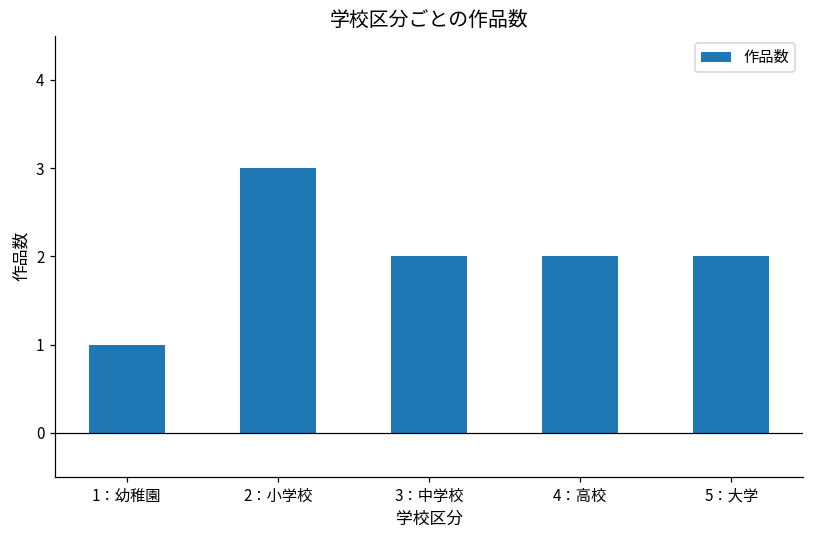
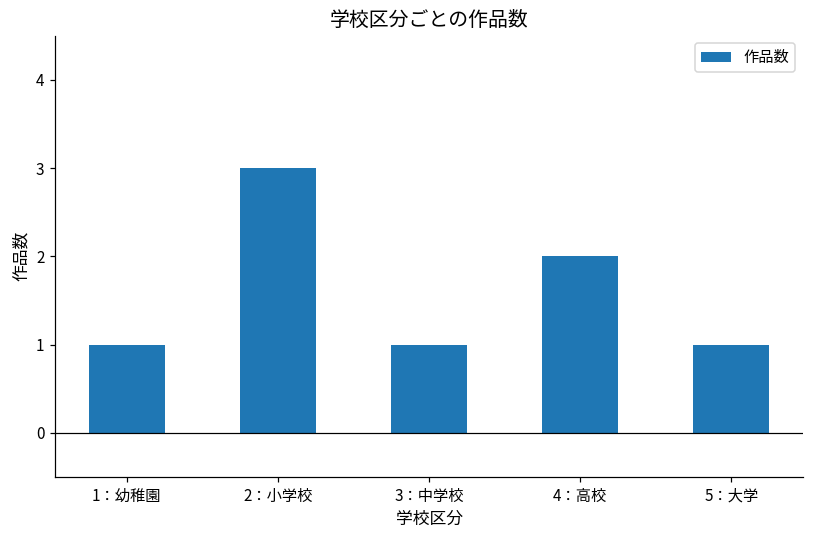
3：中学校: 2 -> 1
5：大学: 2 -> 1
